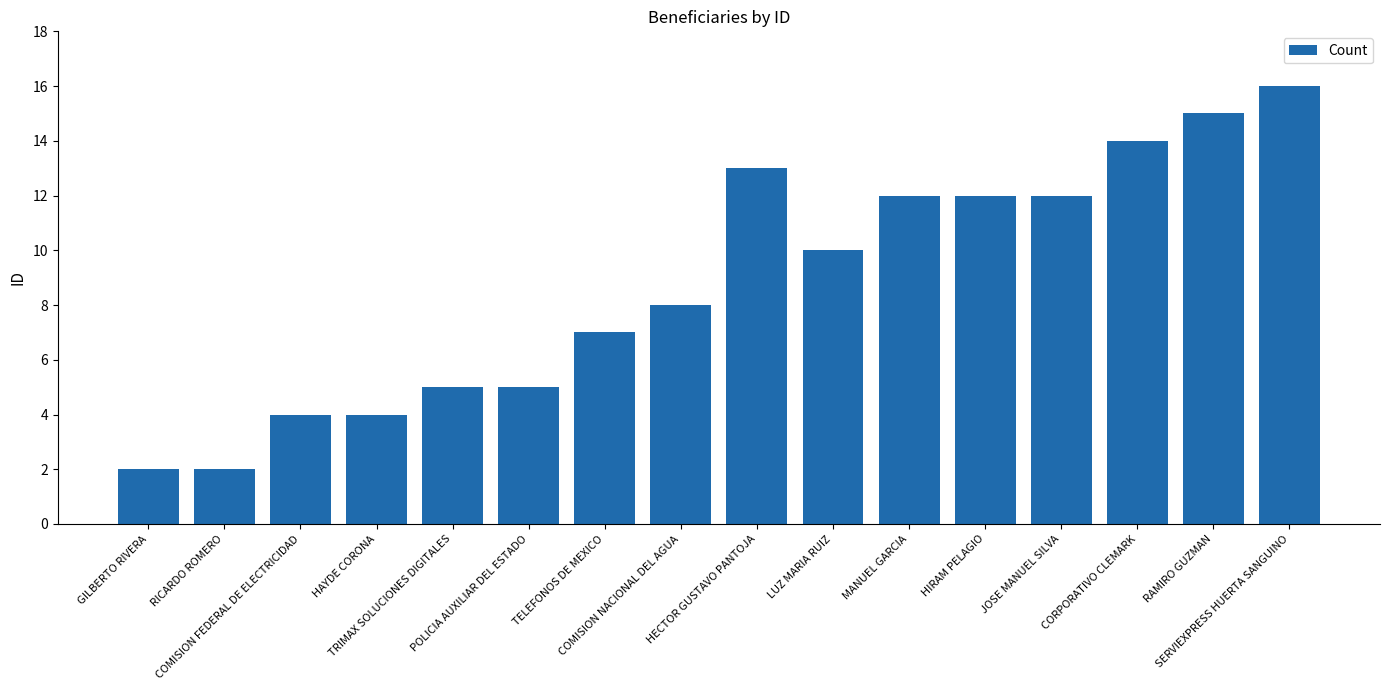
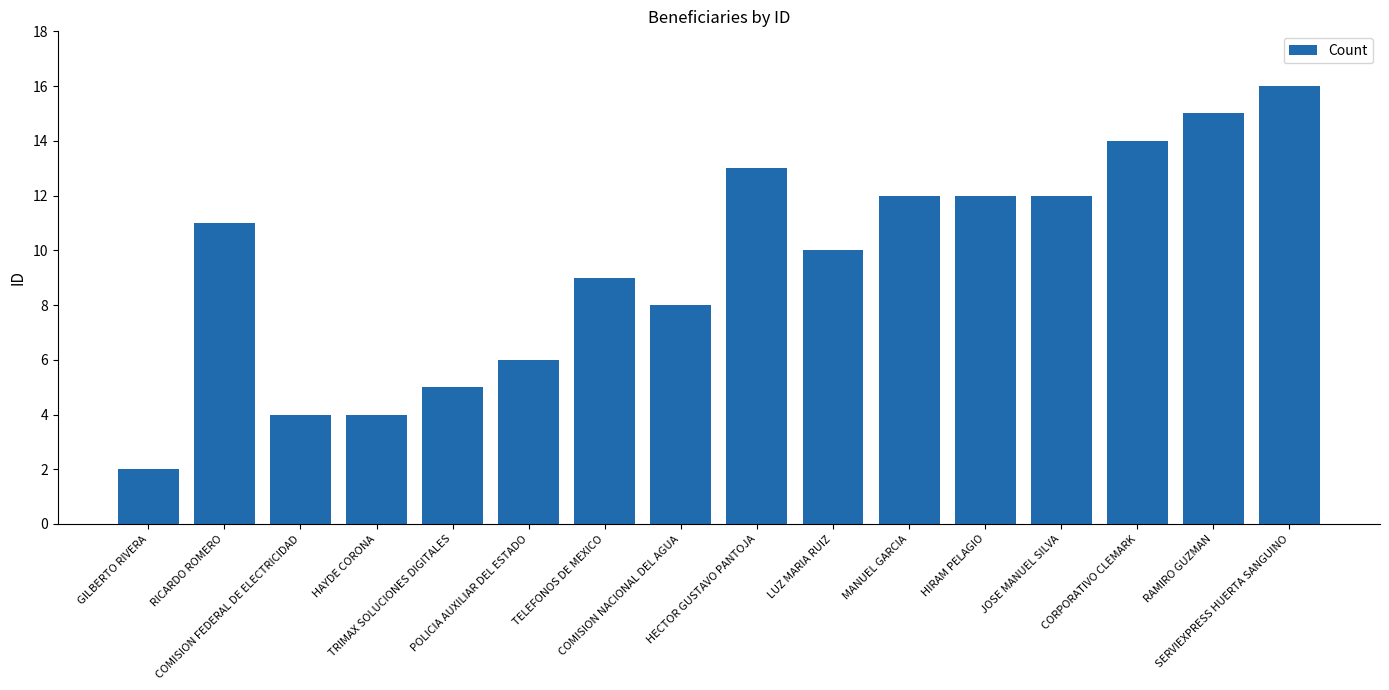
RICARDO ROMERO: 2 -> 11
POLICIA AUXILIAR DEL ESTADO: 5 -> 6
TELEFONOS DE MEXICO: 7 -> 9
